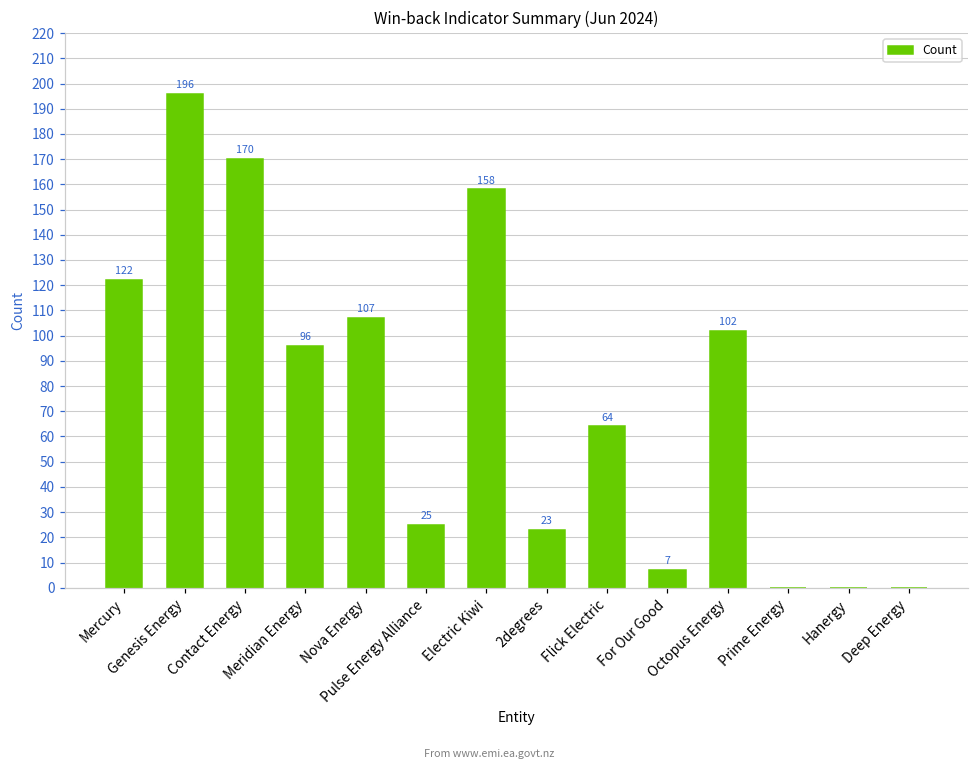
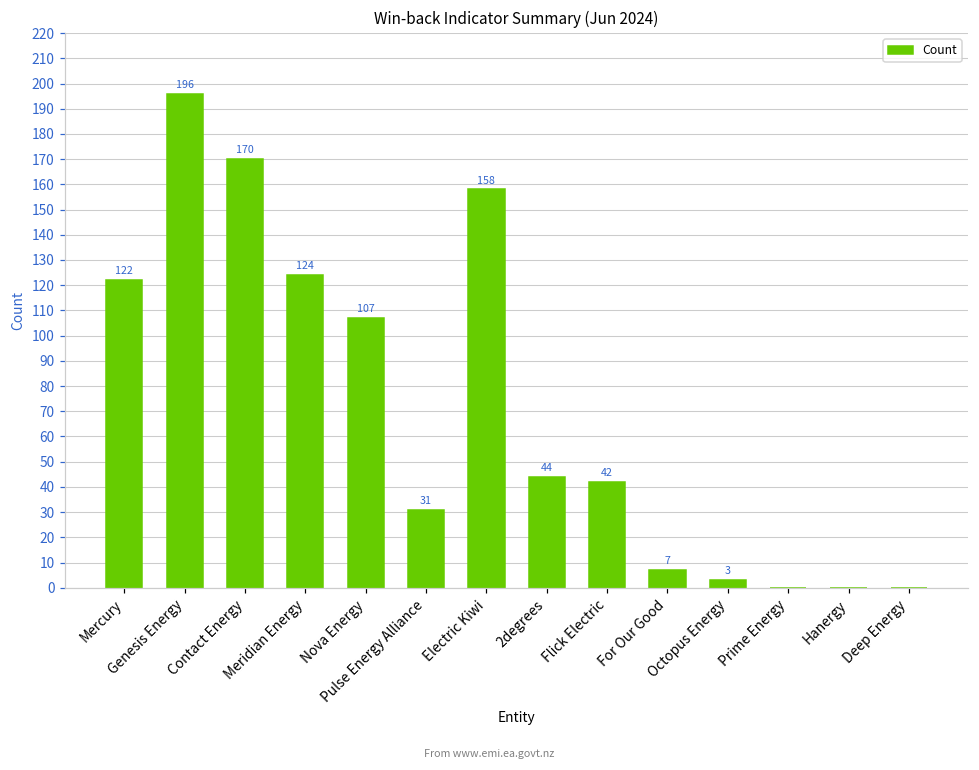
Meridian Energy: 96 -> 124
Pulse Energy Alliance: 25 -> 31
2degrees: 23 -> 44
Flick Electric: 64 -> 42
Octopus Energy: 102 -> 3
